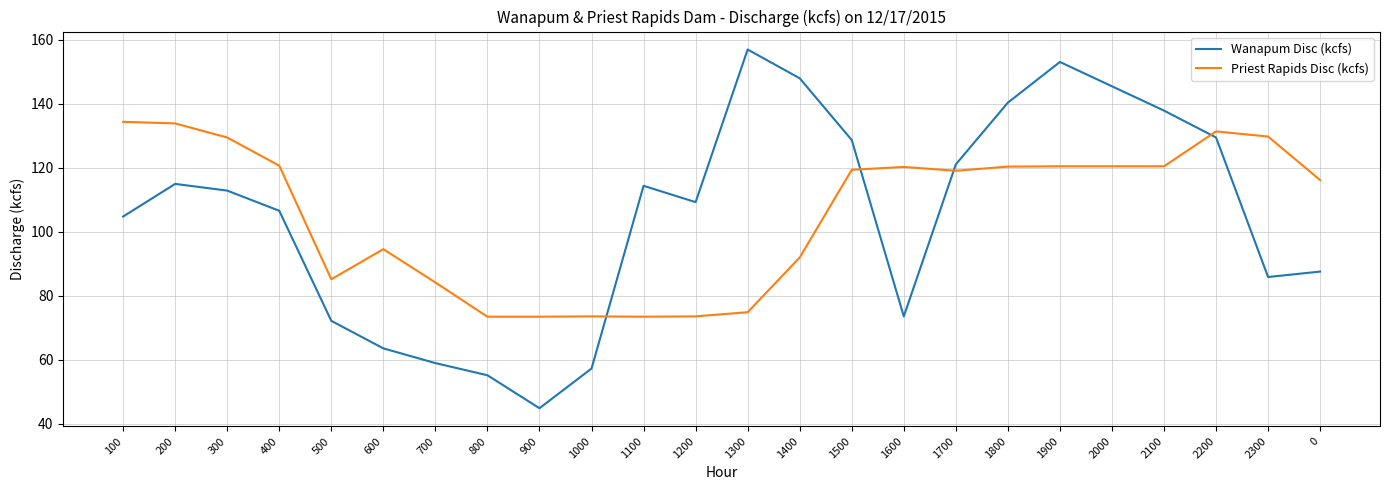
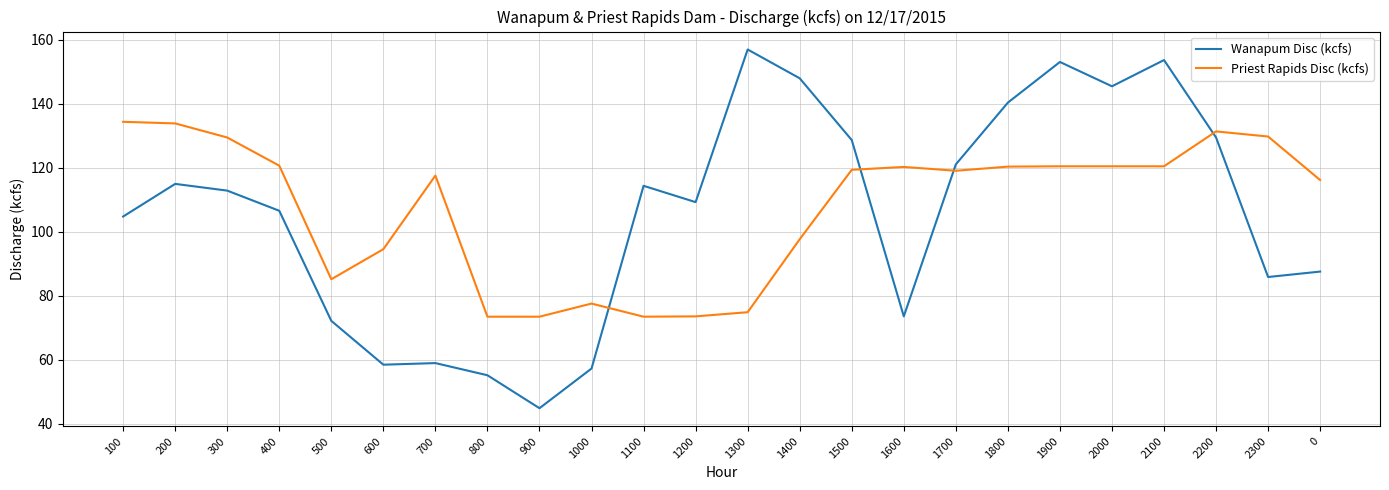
Wanapum Disc (kcfs), 600: 64 -> 58
Priest Rapids Disc (kcfs), 700: 84 -> 118
Priest Rapids Disc (kcfs), 1000: 74 -> 78
Priest Rapids Disc (kcfs), 1400: 92 -> 98
Wanapum Disc (kcfs), 2100: 138 -> 154
